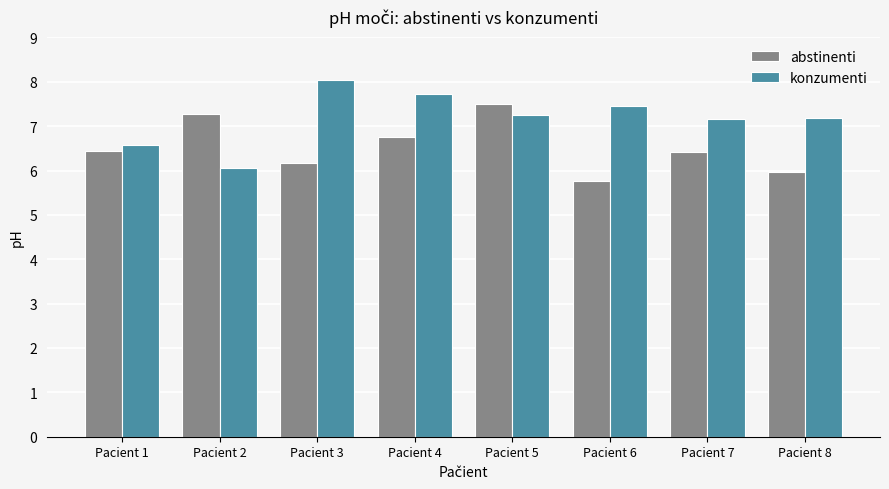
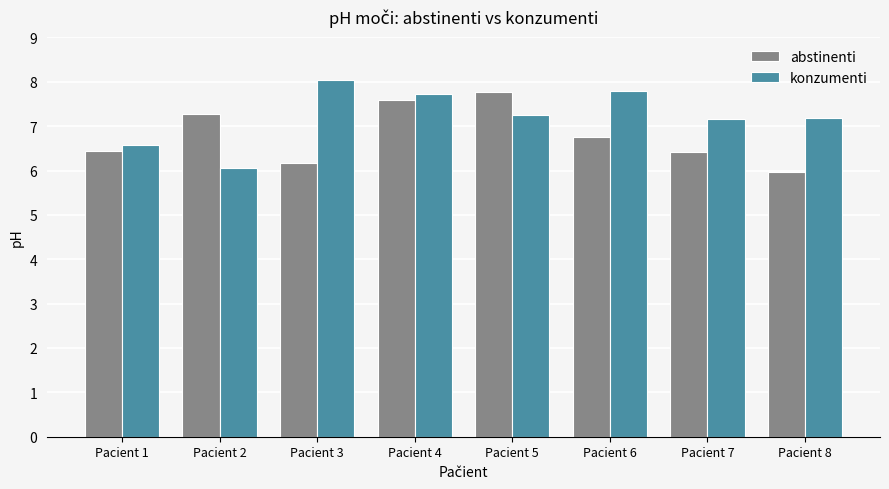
abstinenti, Pacient 4: 6.8 -> 7.6
abstinenti, Pacient 5: 7.5 -> 7.8
abstinenti, Pacient 6: 5.8 -> 6.8
konzumenti, Pacient 6: 7.5 -> 7.8
